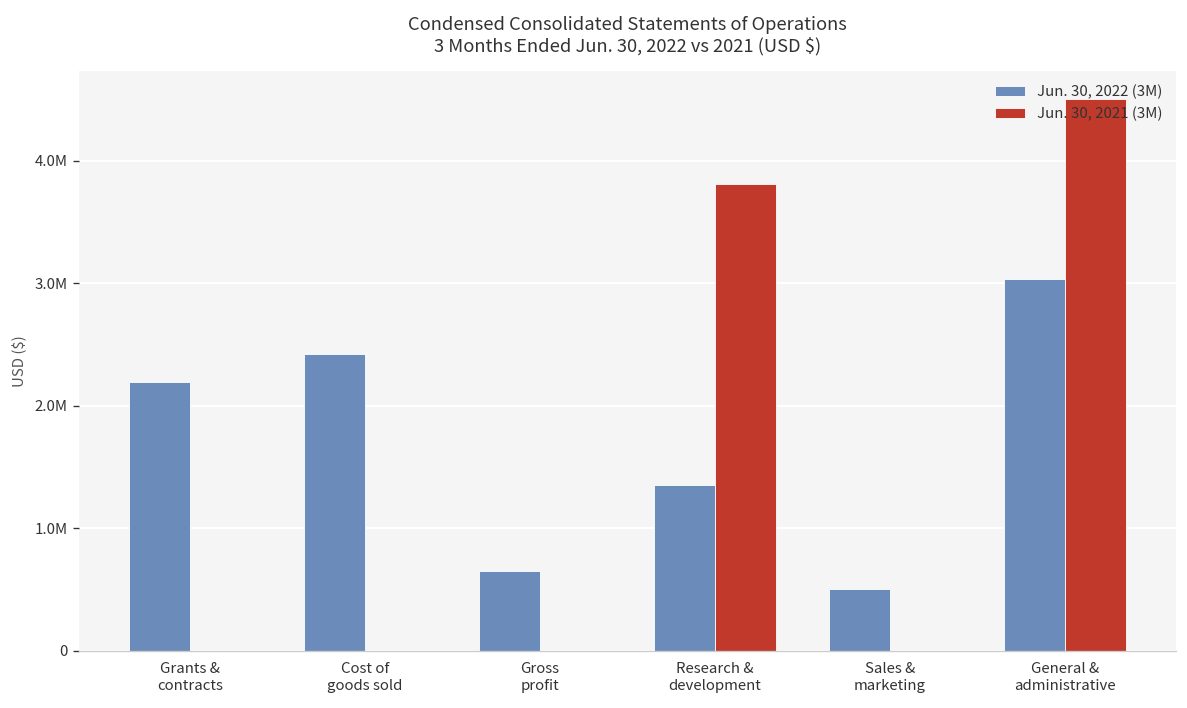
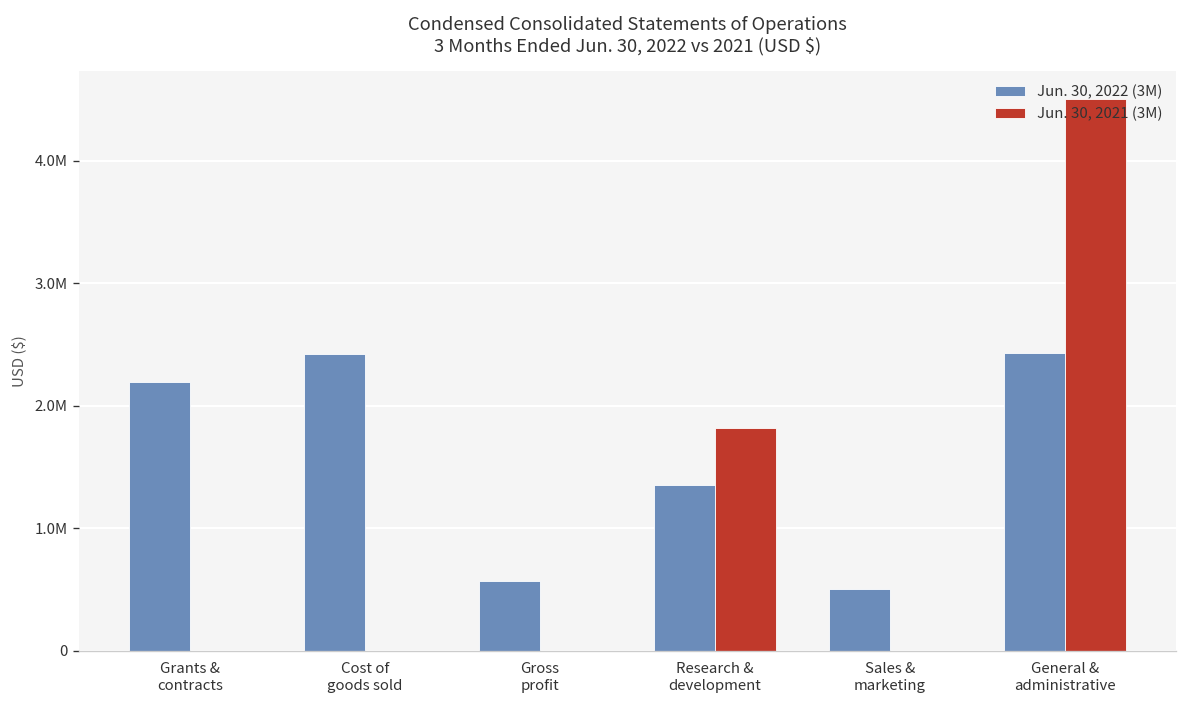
Jun. 30, 2022 (3M), Gross profit: 650000 -> 570000
Jun. 30, 2021 (3M), Research & development: 3810000 -> 1820000
Jun. 30, 2022 (3M), General & administrative: 3040000 -> 2430000
